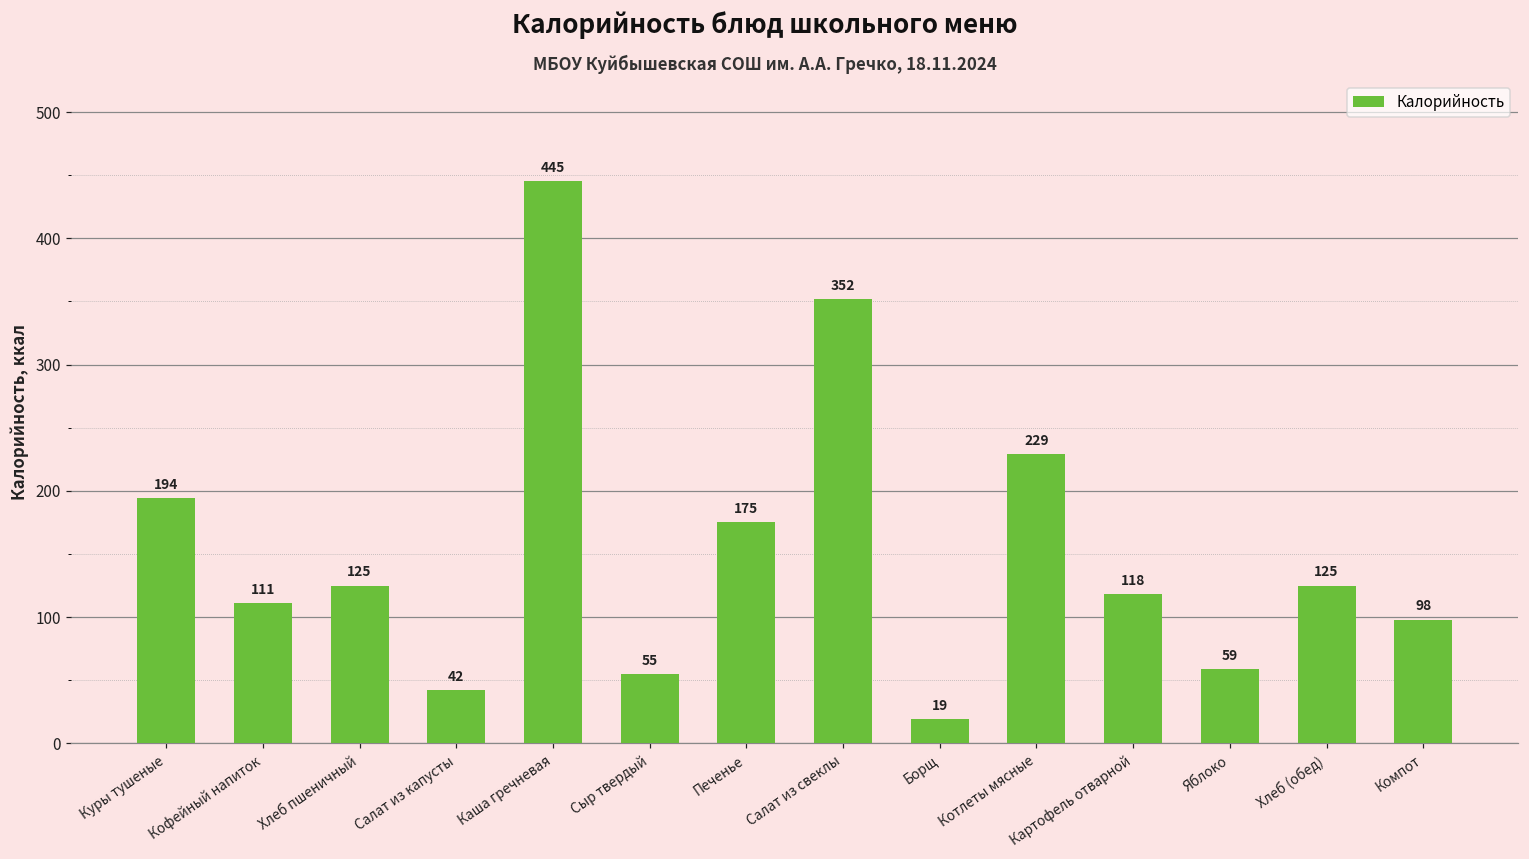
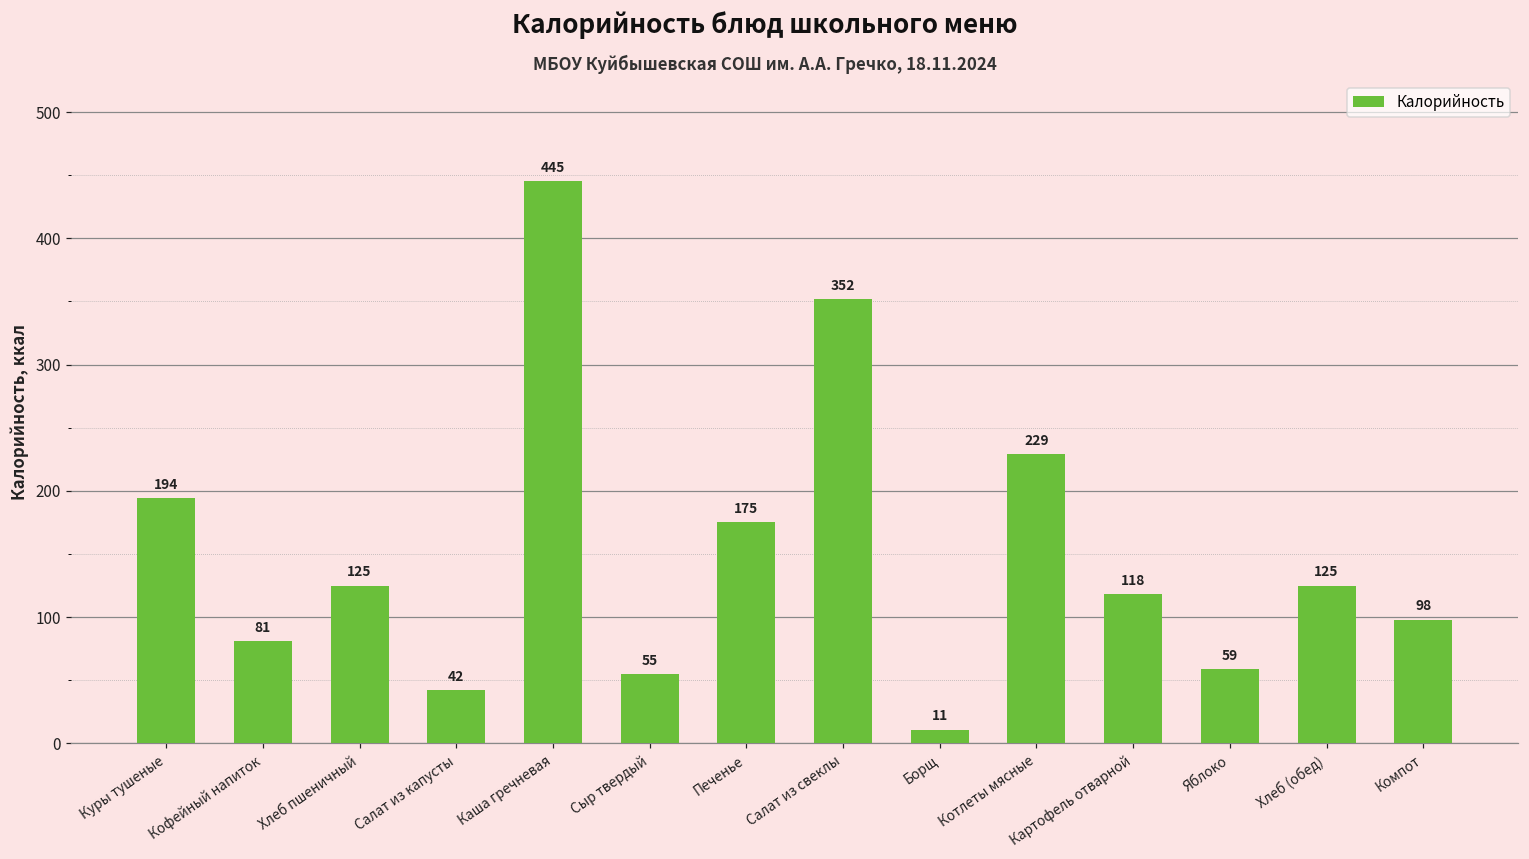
Кофейный напиток: 111 -> 81
Борщ: 19 -> 11
